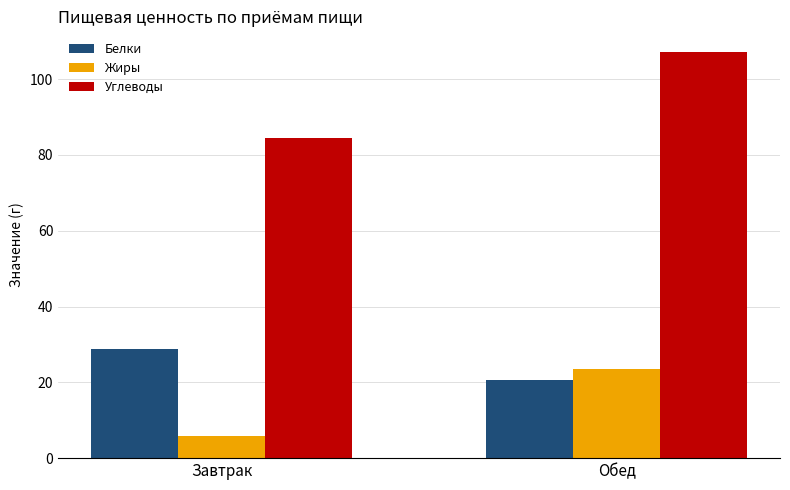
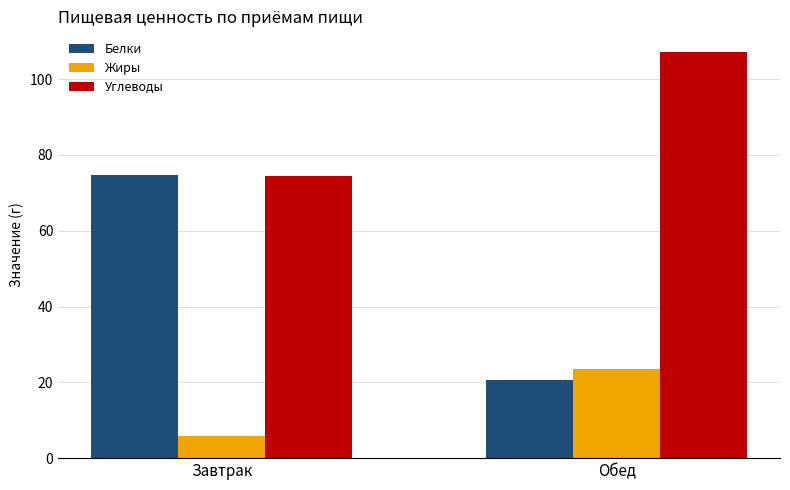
Белки, Завтрак: 29 -> 75
Углеводы, Завтрак: 84 -> 74
